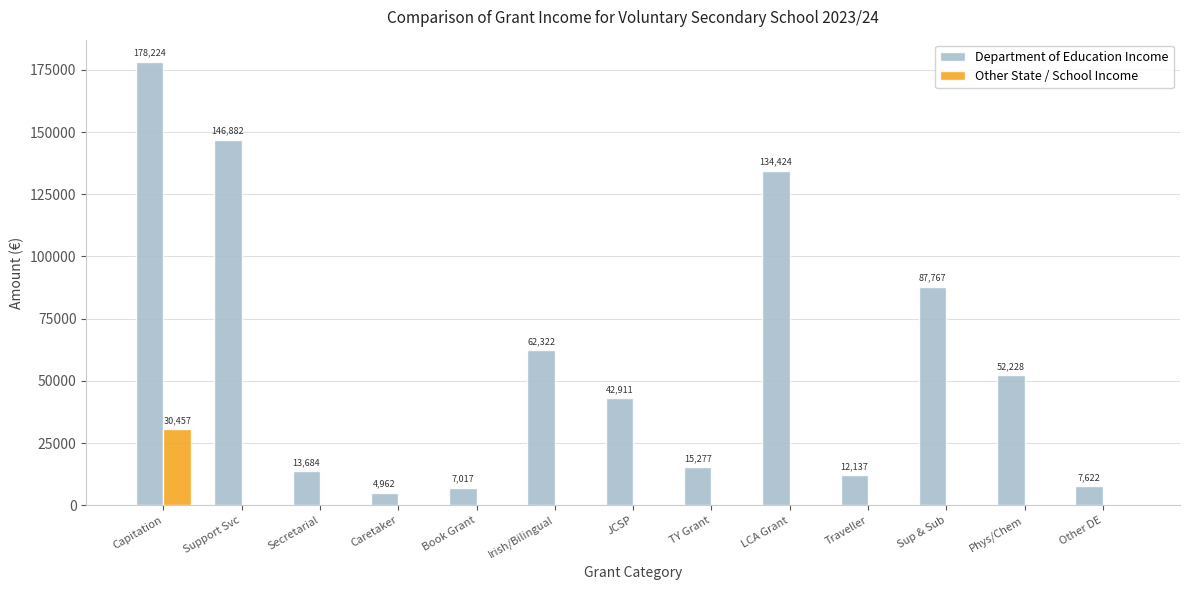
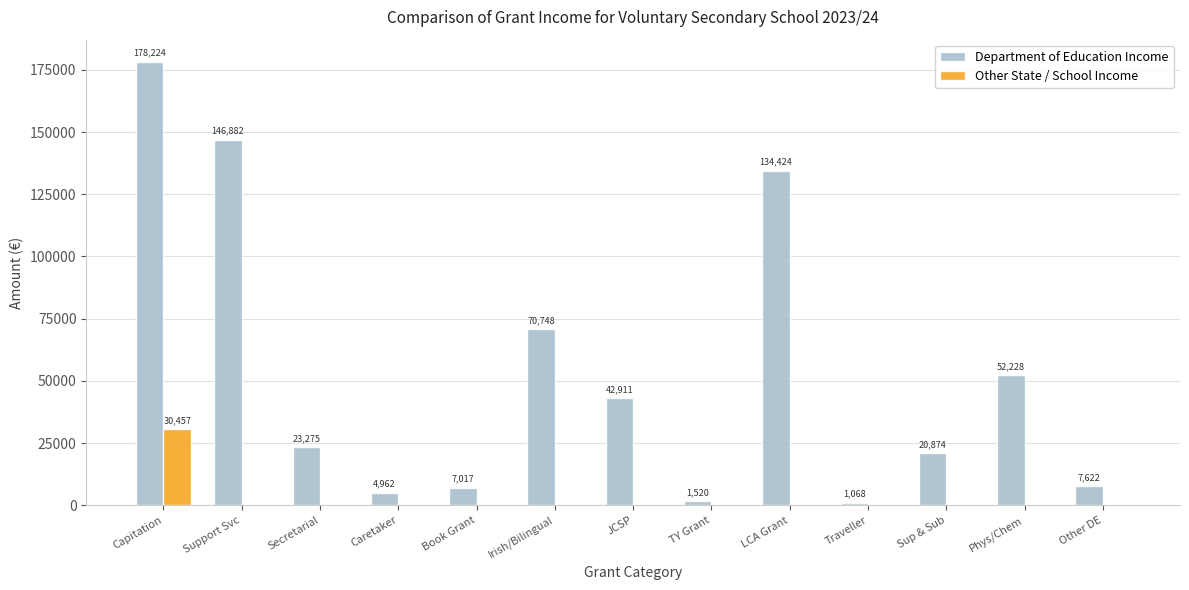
Department of Education Income, Secretarial: 13,684 -> 23,275
Department of Education Income, Irish/Bilingual: 62,322 -> 70,748
Department of Education Income, TY Grant: 15,277 -> 1,520
Department of Education Income, Traveller: 12,137 -> 1,068
Department of Education Income, Sup & Sub: 87,767 -> 20,874
